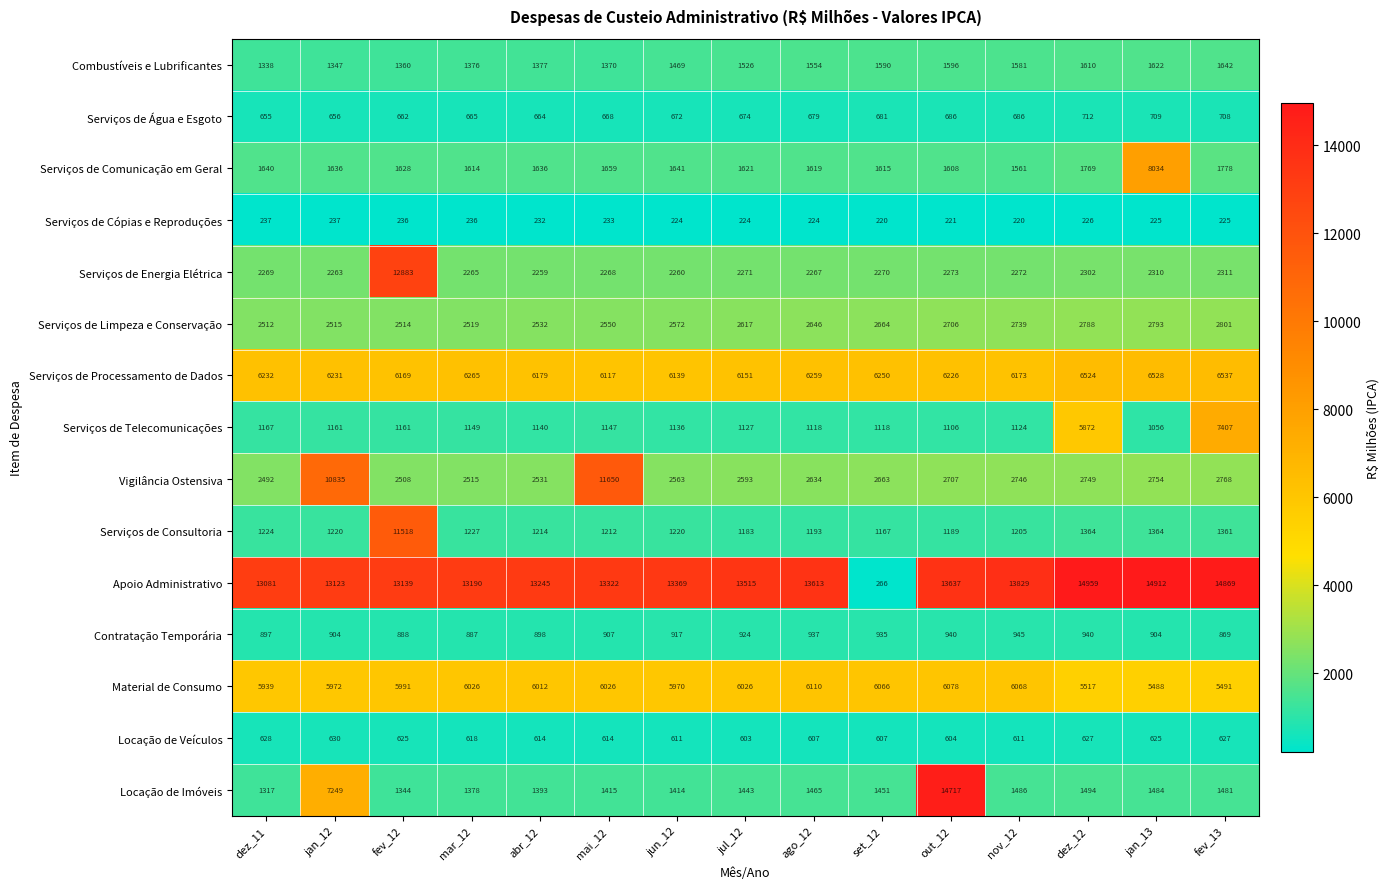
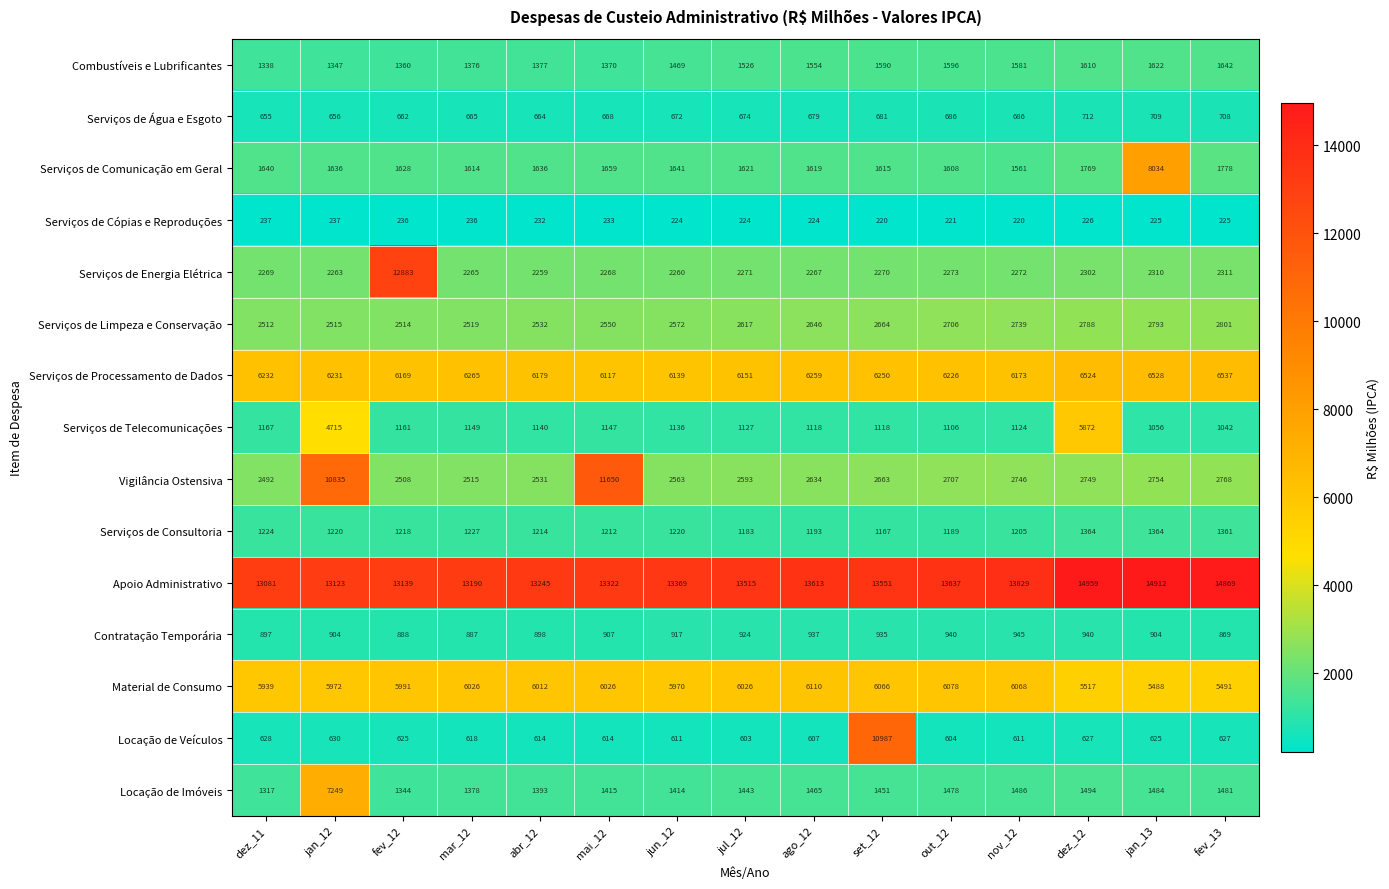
Serviços de Telecomunicações, jan_12: 1161 -> 4715
Serviços de Telecomunicações, fev_13: 7407 -> 1042
Serviços de Consultoria, fev_12: 11518 -> 1218
Apoio Administrativo, set_12: 266 -> 13551
Locação de Veículos, set_12: 607 -> 10987
Locação de Imóveis, out_12: 14717 -> 1478
